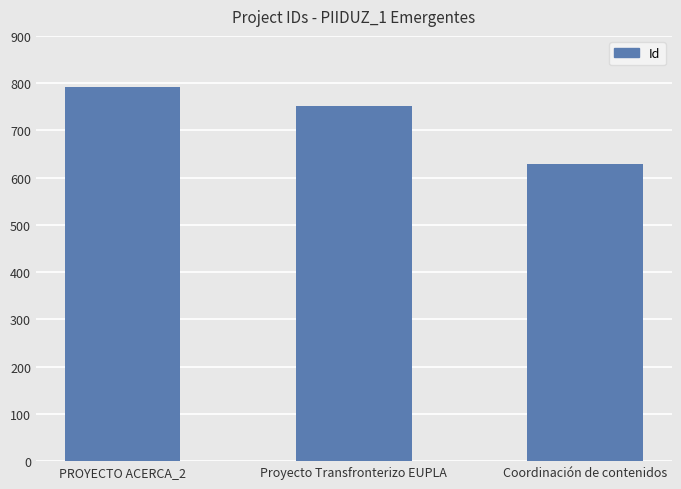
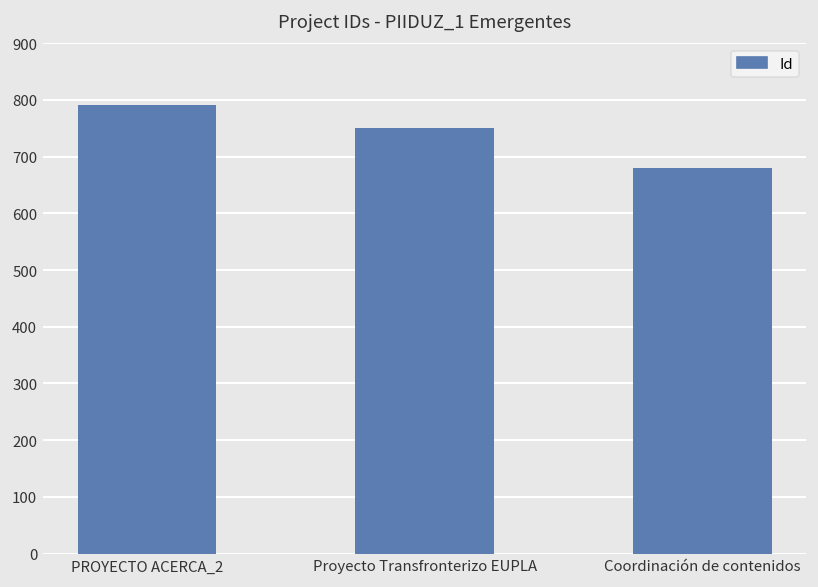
Coordinación de contenidos: 630 -> 680
